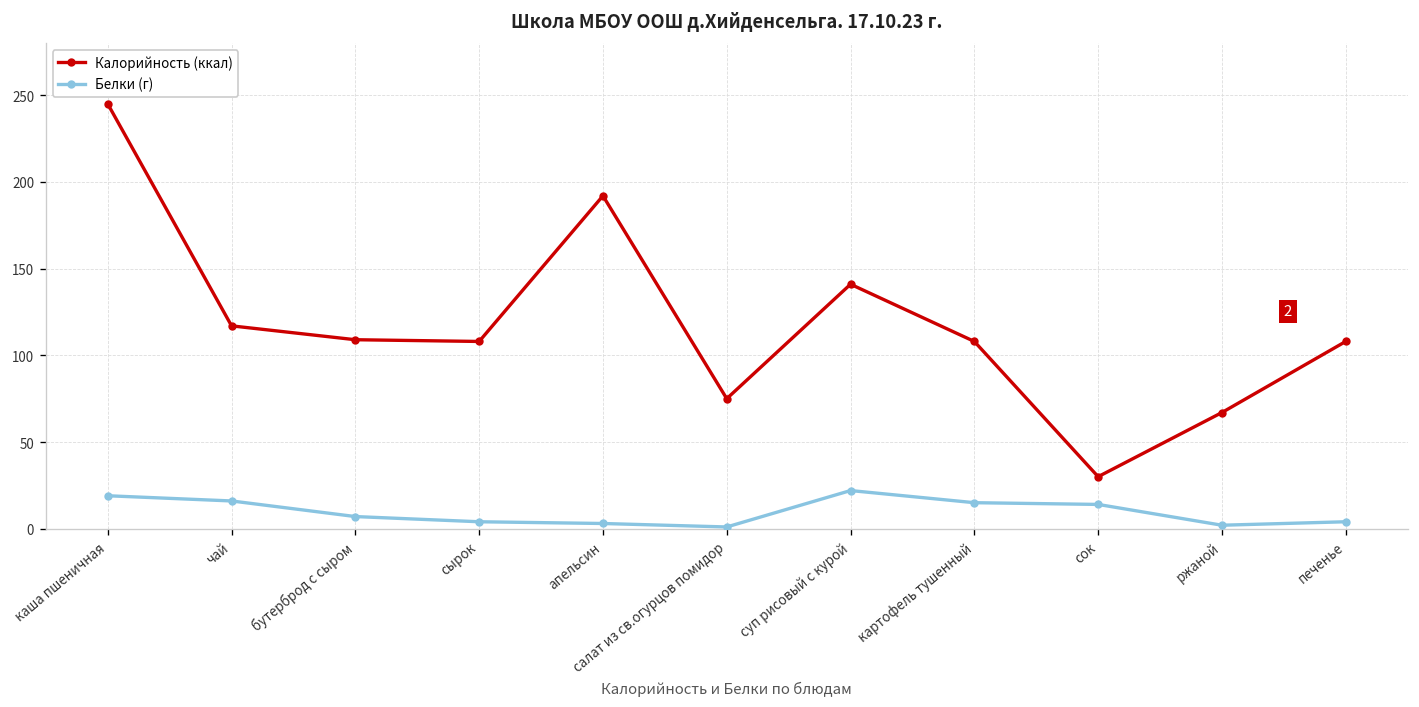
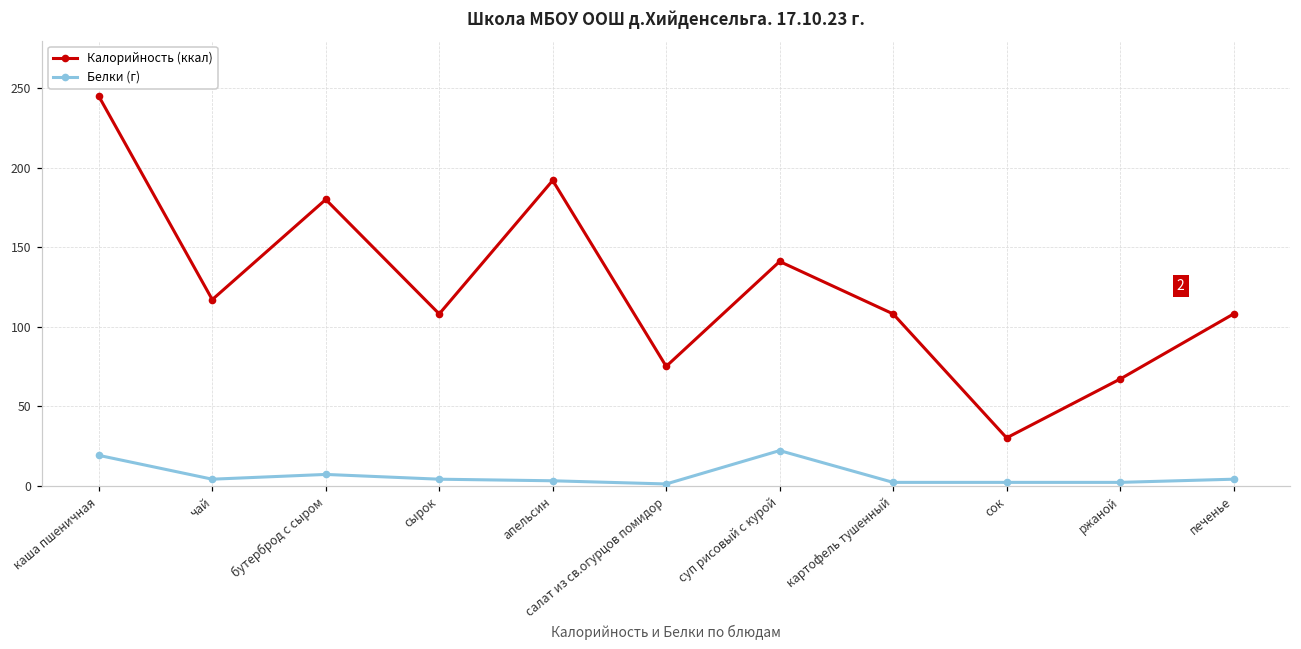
Белки (г), чай: 16 -> 4
Калорийность (ккал), бутерброд с сыром: 109 -> 180
Белки (г), картофель тушенный: 15 -> 2
Белки (г), сок: 14 -> 2
